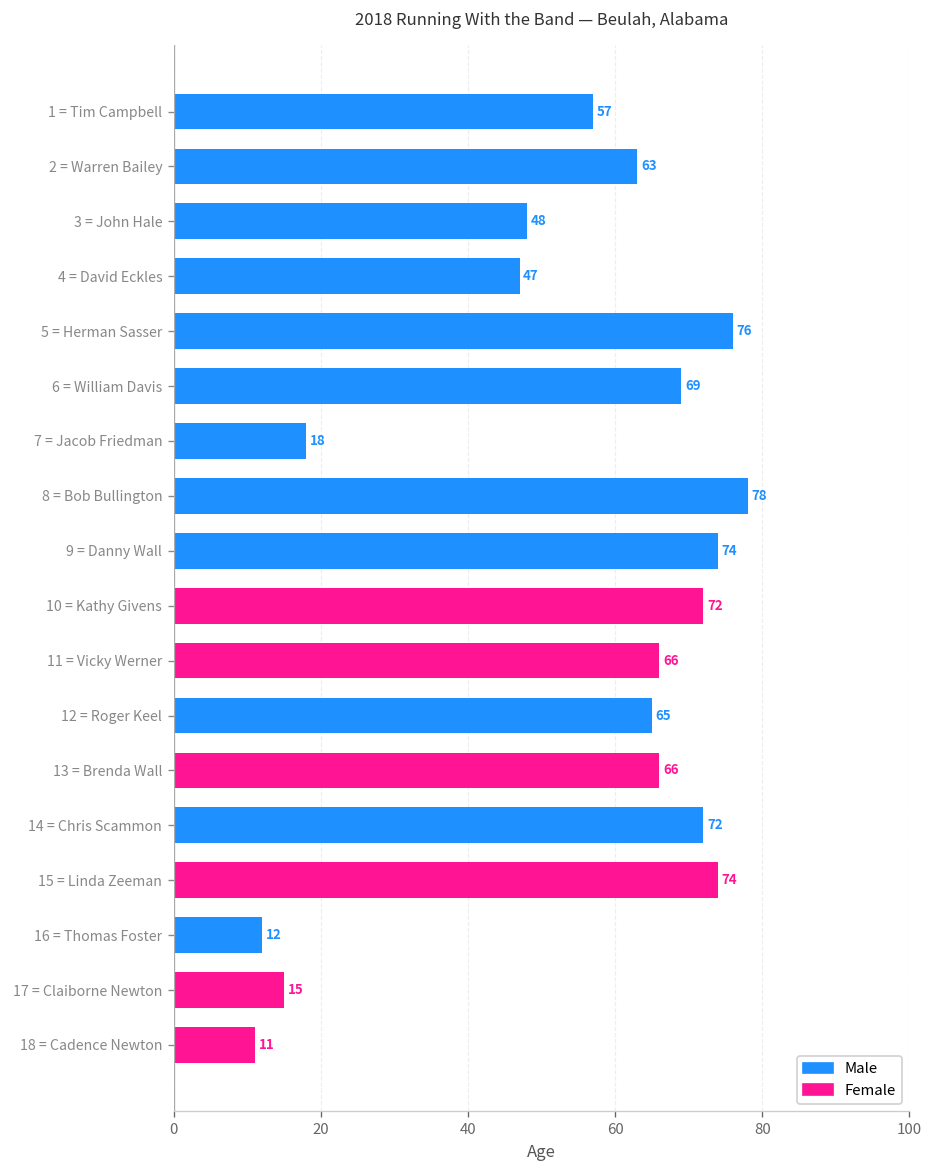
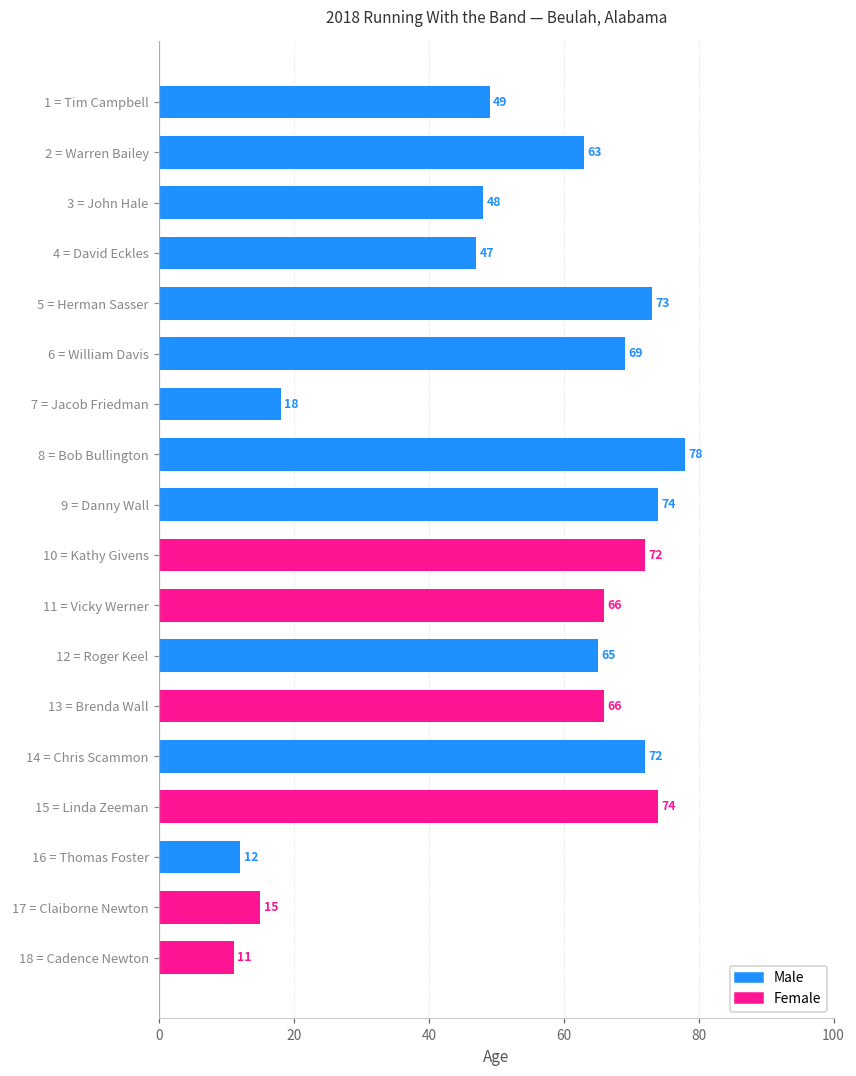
1 = Tim Campbell: 57 -> 49
5 = Herman Sasser: 76 -> 73
